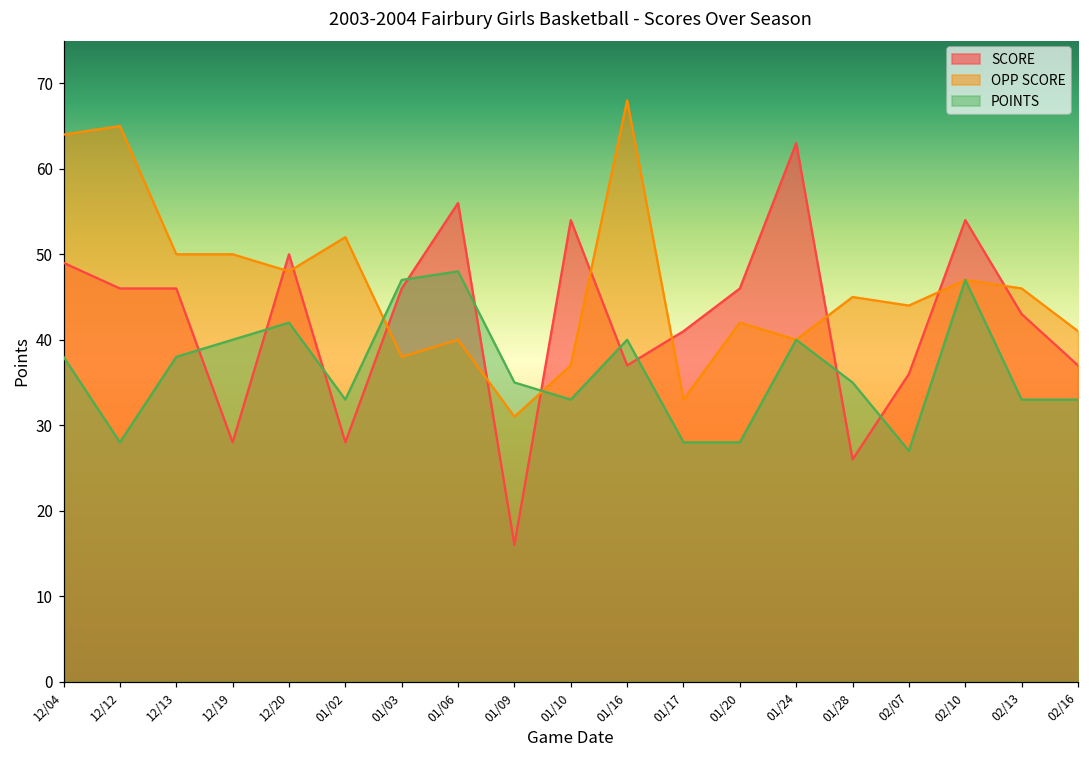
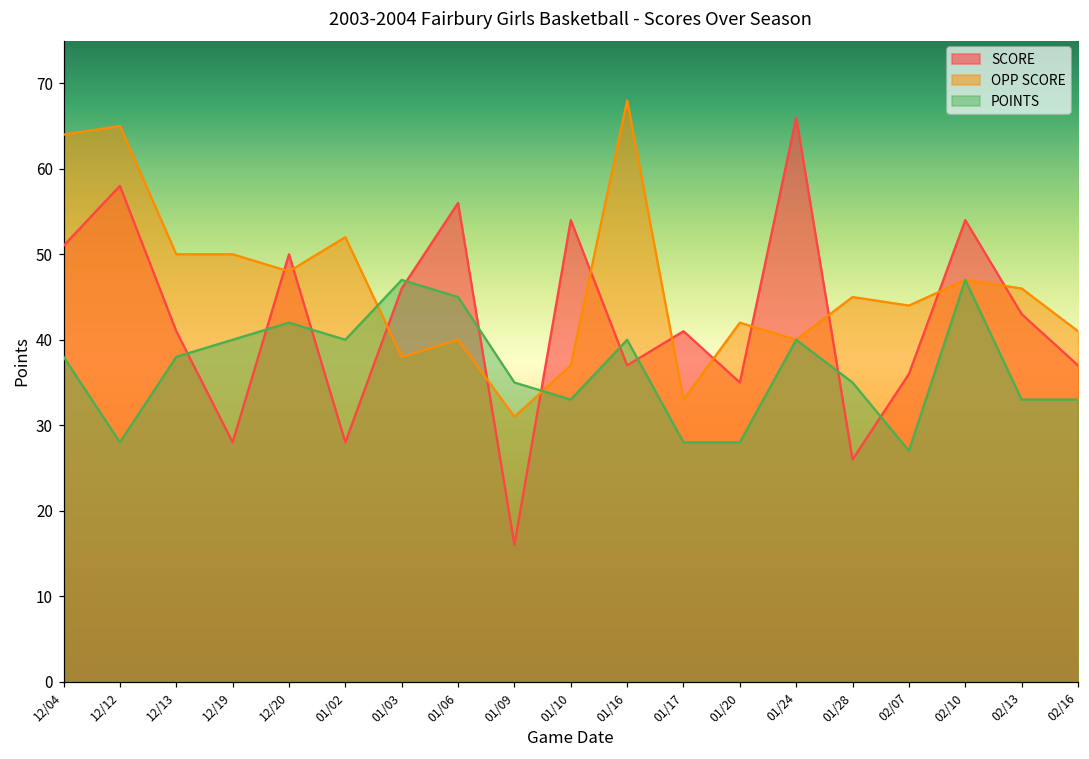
SCORE, 12/04: 49 -> 51
SCORE, 12/12: 46 -> 58
SCORE, 12/13: 46 -> 41
POINTS, 01/02: 33 -> 40
POINTS, 01/06: 48 -> 45
SCORE, 01/20: 46 -> 35
SCORE, 01/24: 63 -> 66
